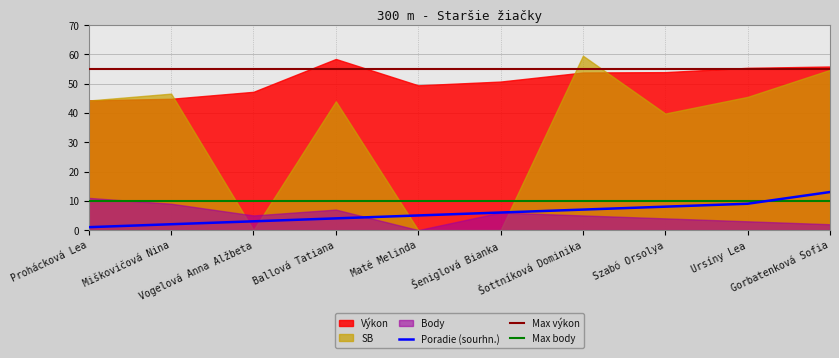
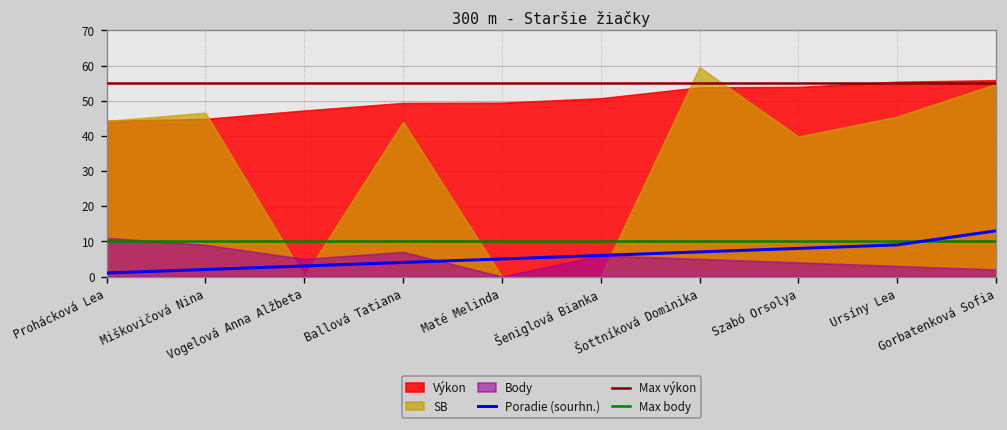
Výkon, Ballová Tatiana: 58 -> 49
